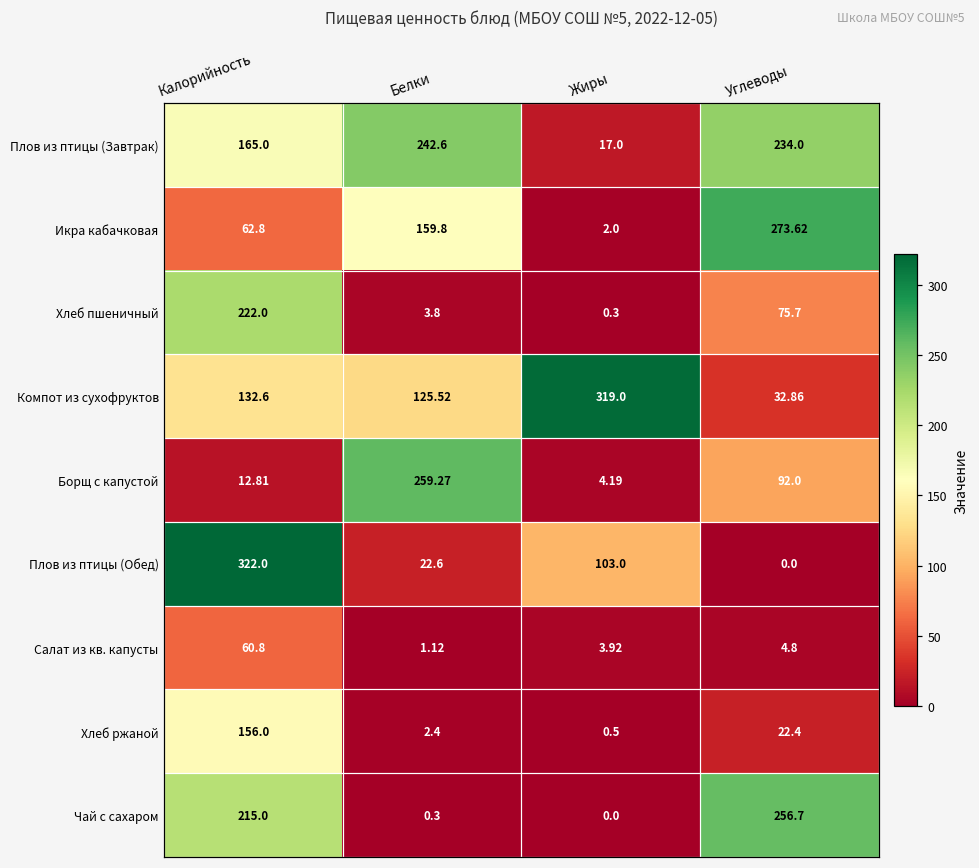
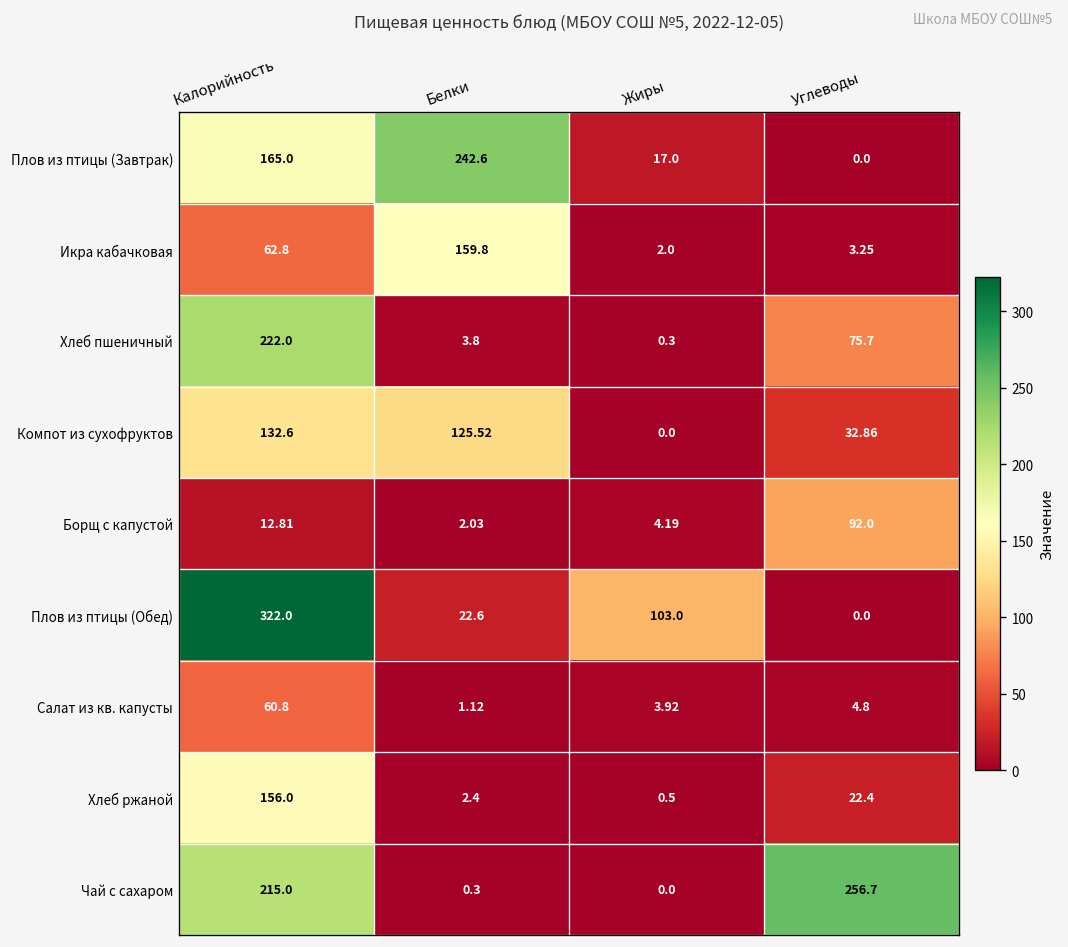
Плов из птицы (Завтрак), Углеводы: 234.0 -> 0.0
Икра кабачковая, Углеводы: 273.62 -> 3.25
Компот из сухофруктов, Жиры: 319.0 -> 0.0
Борщ с капустой, Белки: 259.27 -> 2.03
